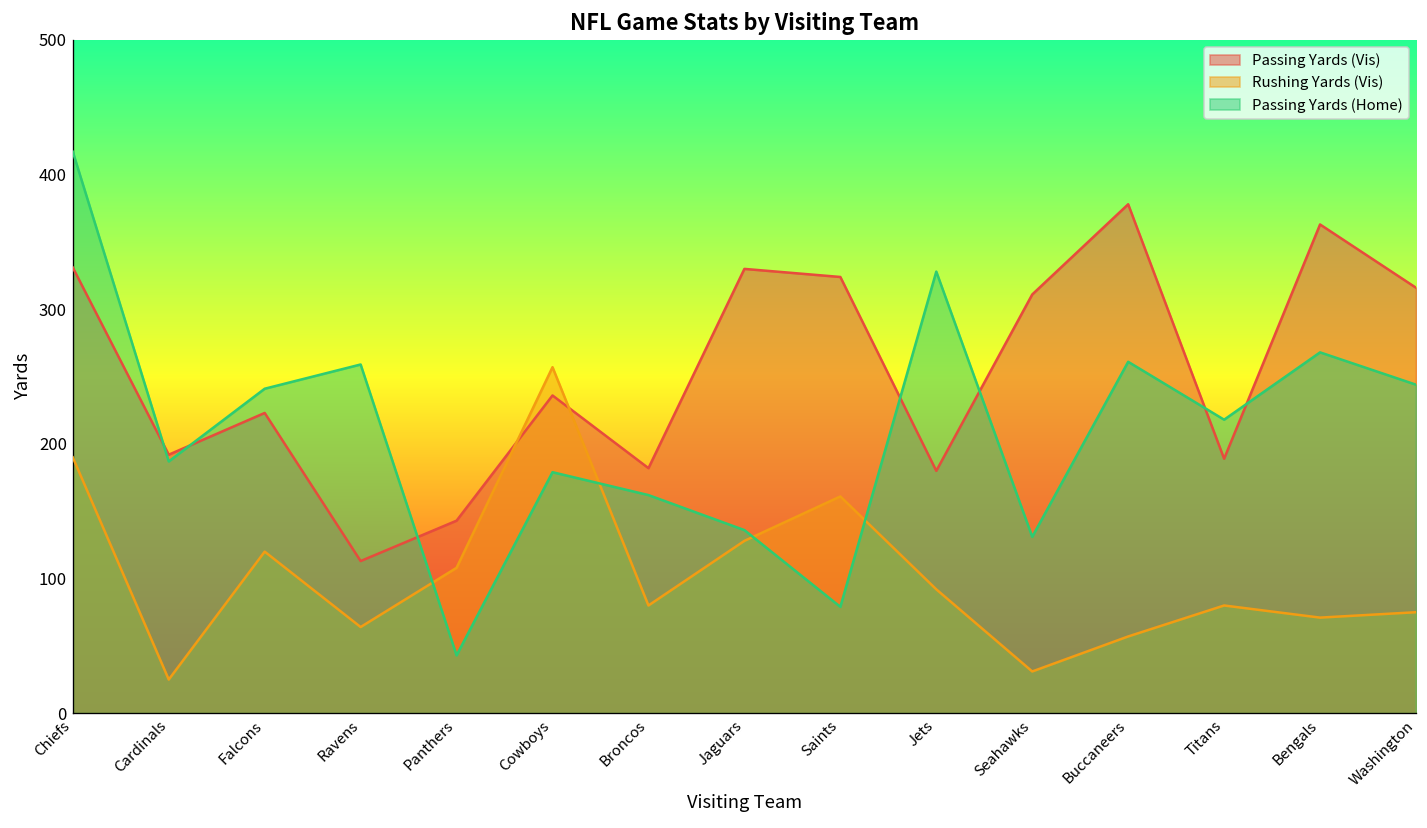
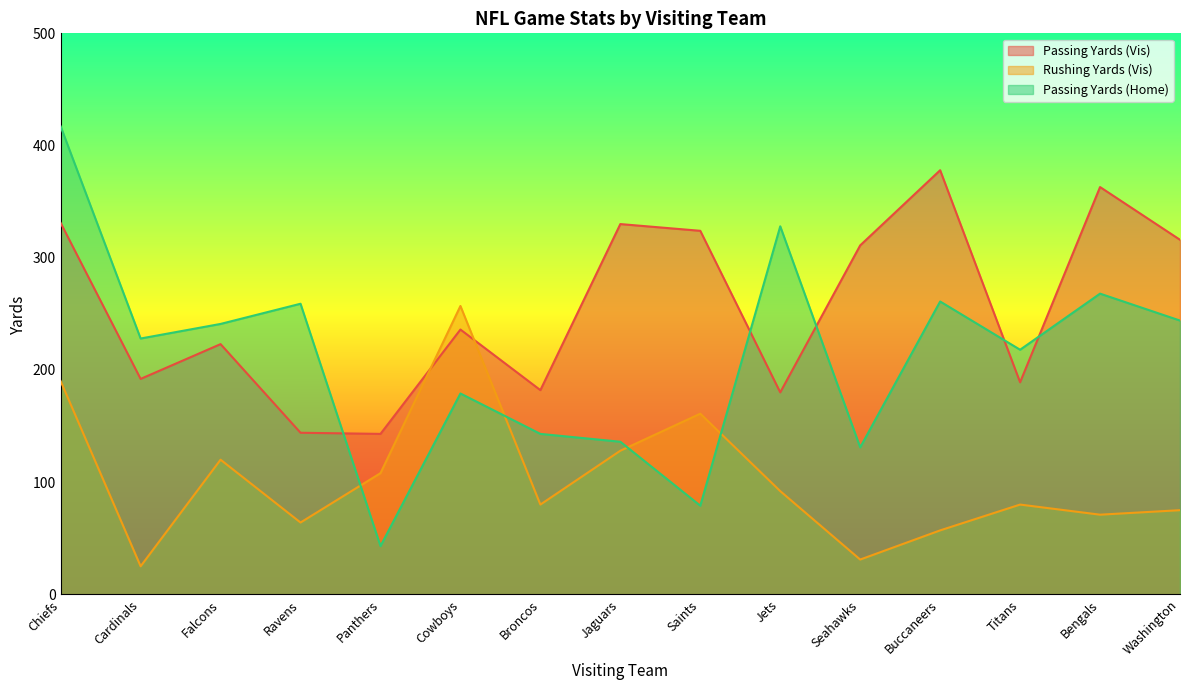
Passing Yards (Home), Cardinals: 187 -> 228
Passing Yards (Vis), Ravens: 113 -> 144
Passing Yards (Home), Broncos: 162 -> 143
